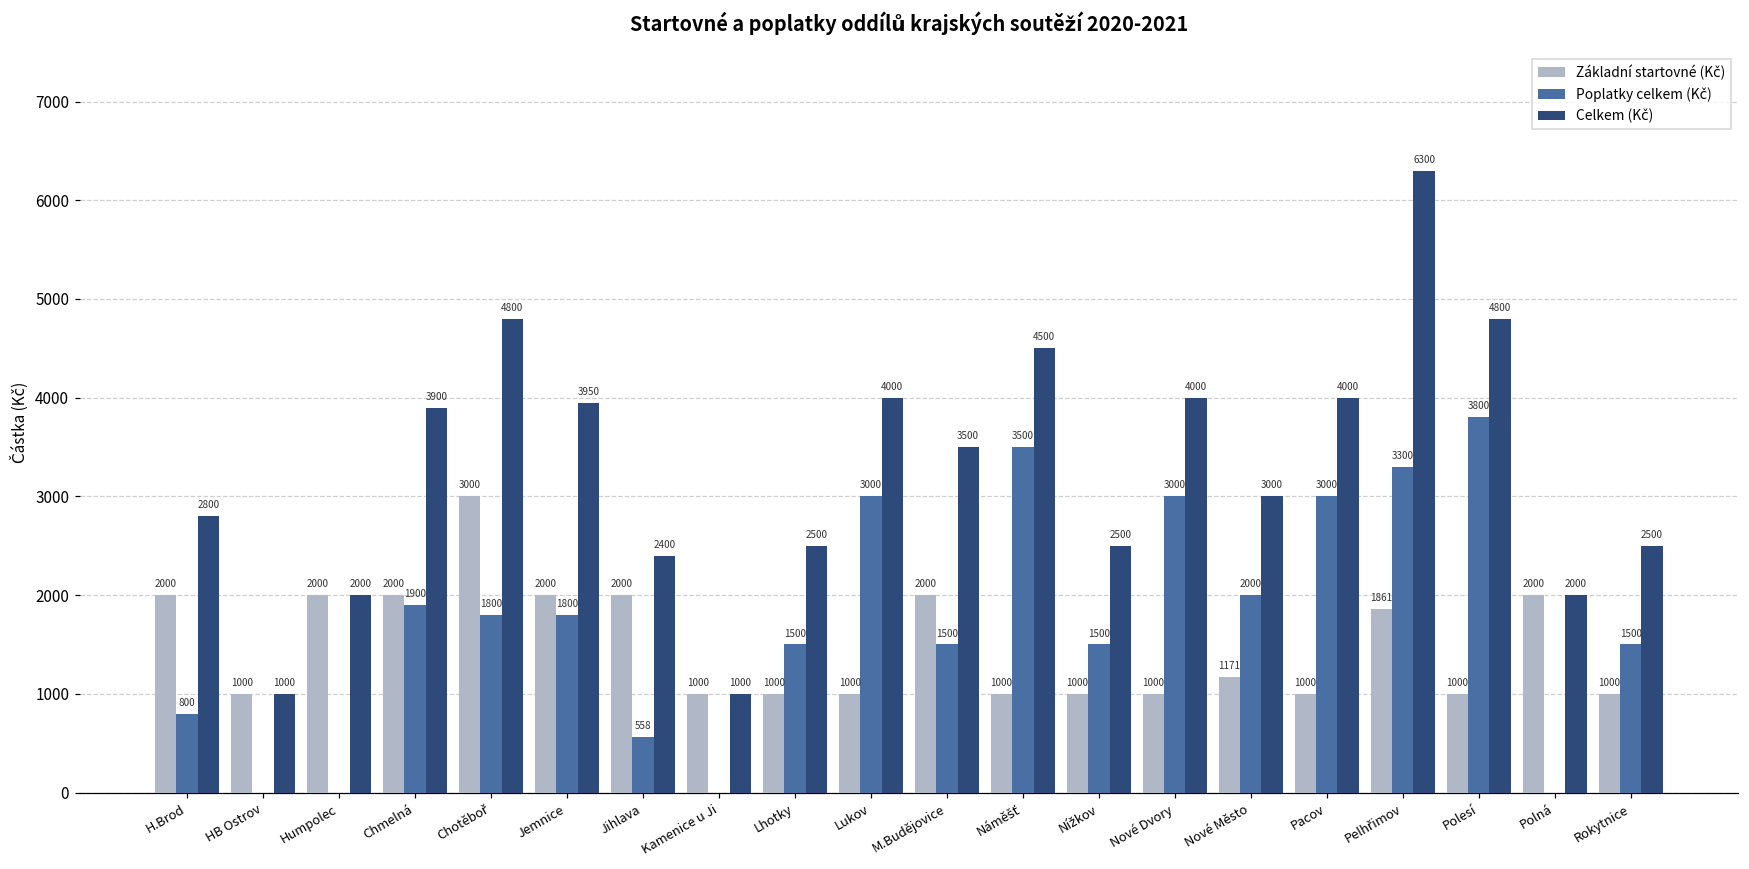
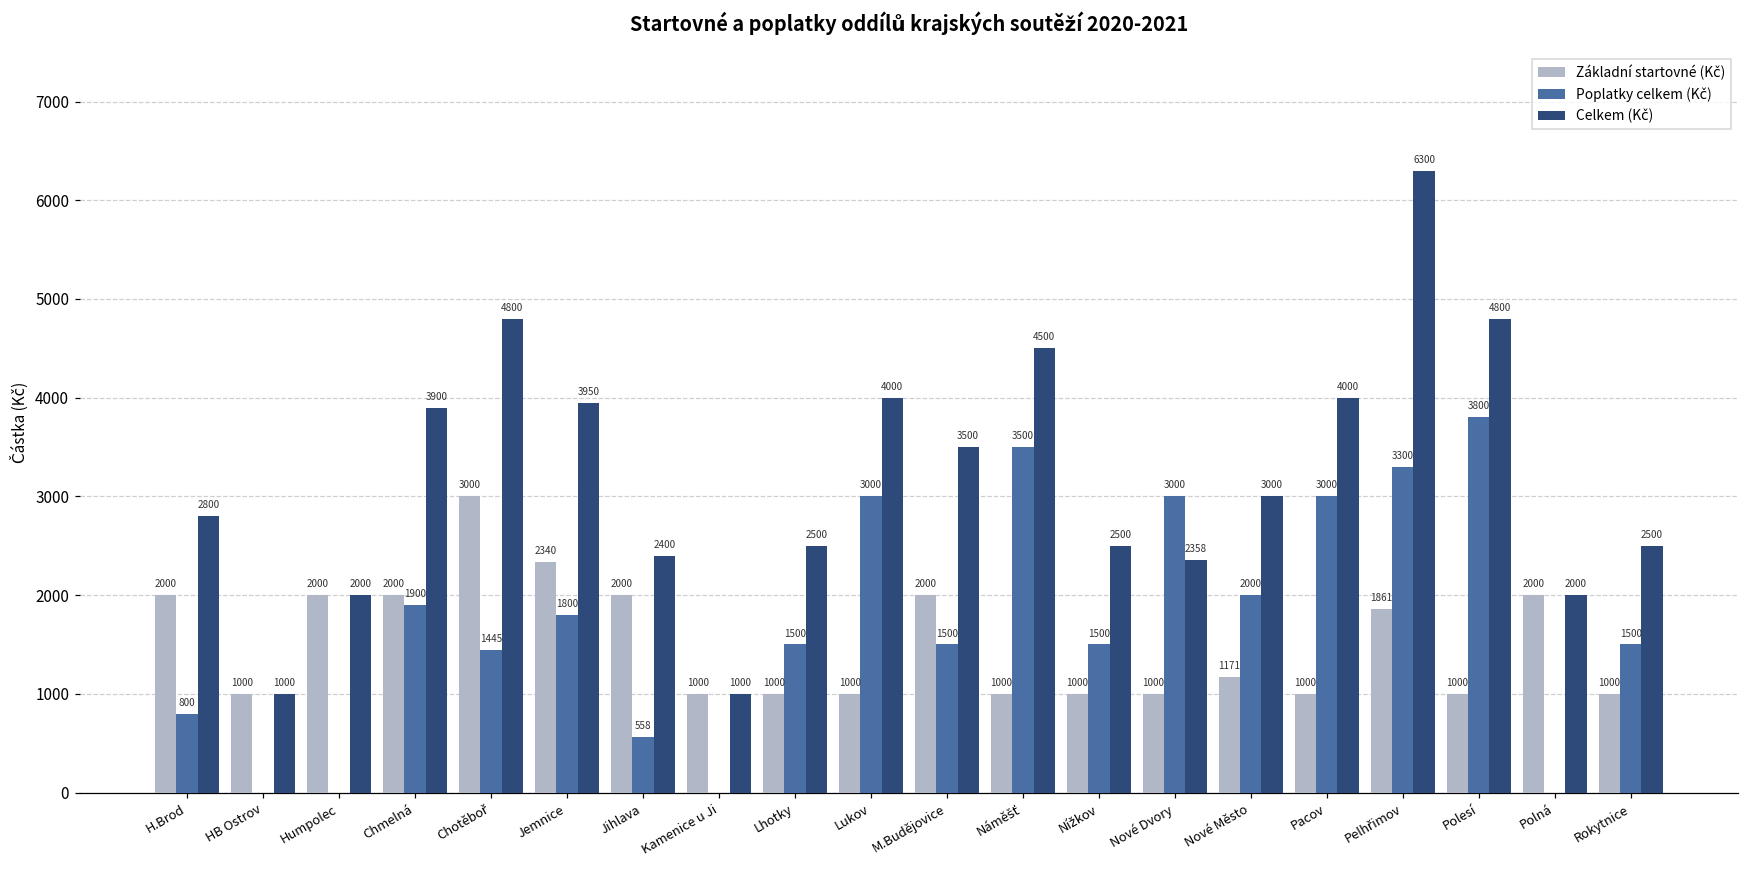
Poplatky celkem (Kč), Chotěboř: 1800 -> 1445
Základní startovné (Kč), Jemnice: 2000 -> 2340
Celkem (Kč), Nové Dvory: 4000 -> 2358
